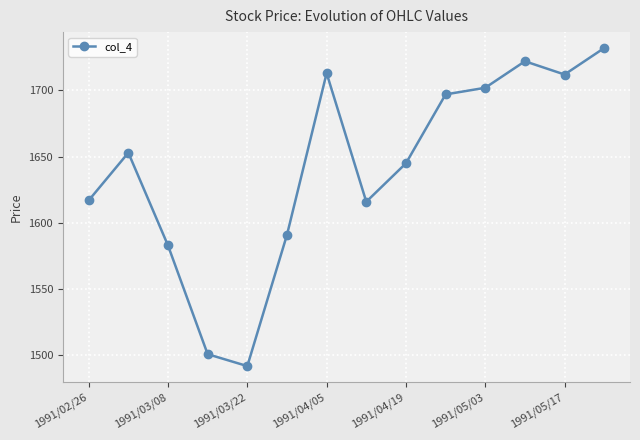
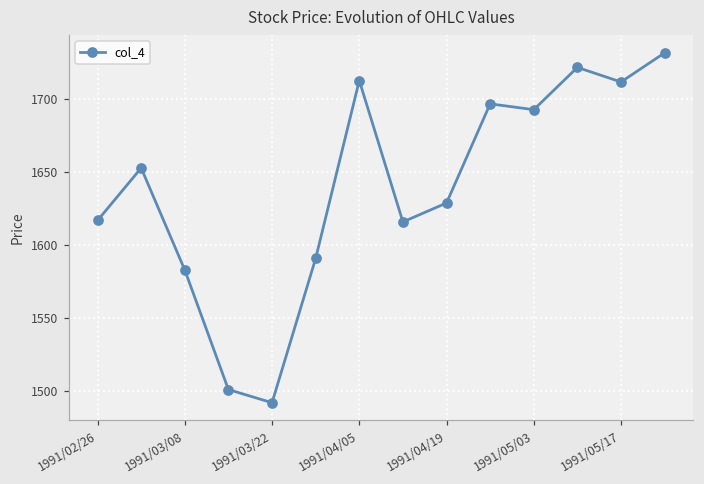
1991/04/19: 1645 -> 1629
1991/05/03: 1702 -> 1693
